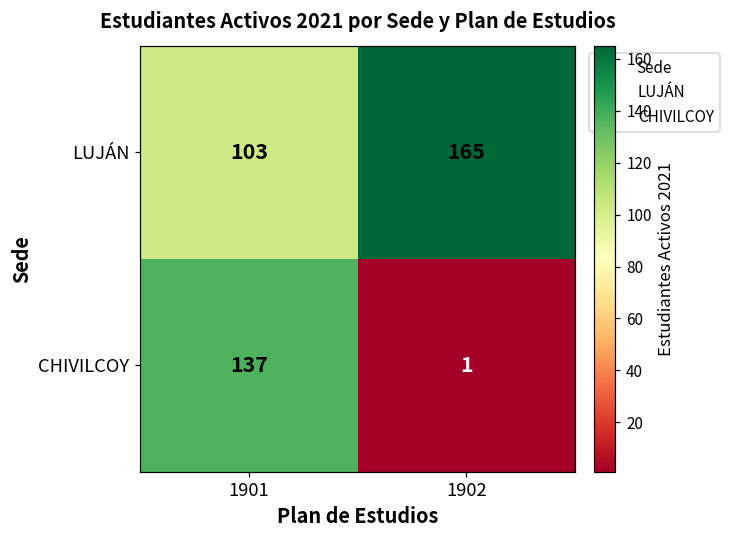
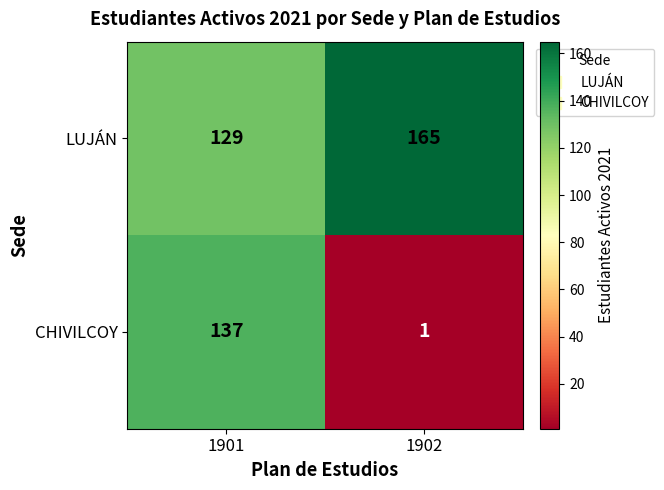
LUJÁN, 1901: 103 -> 129
